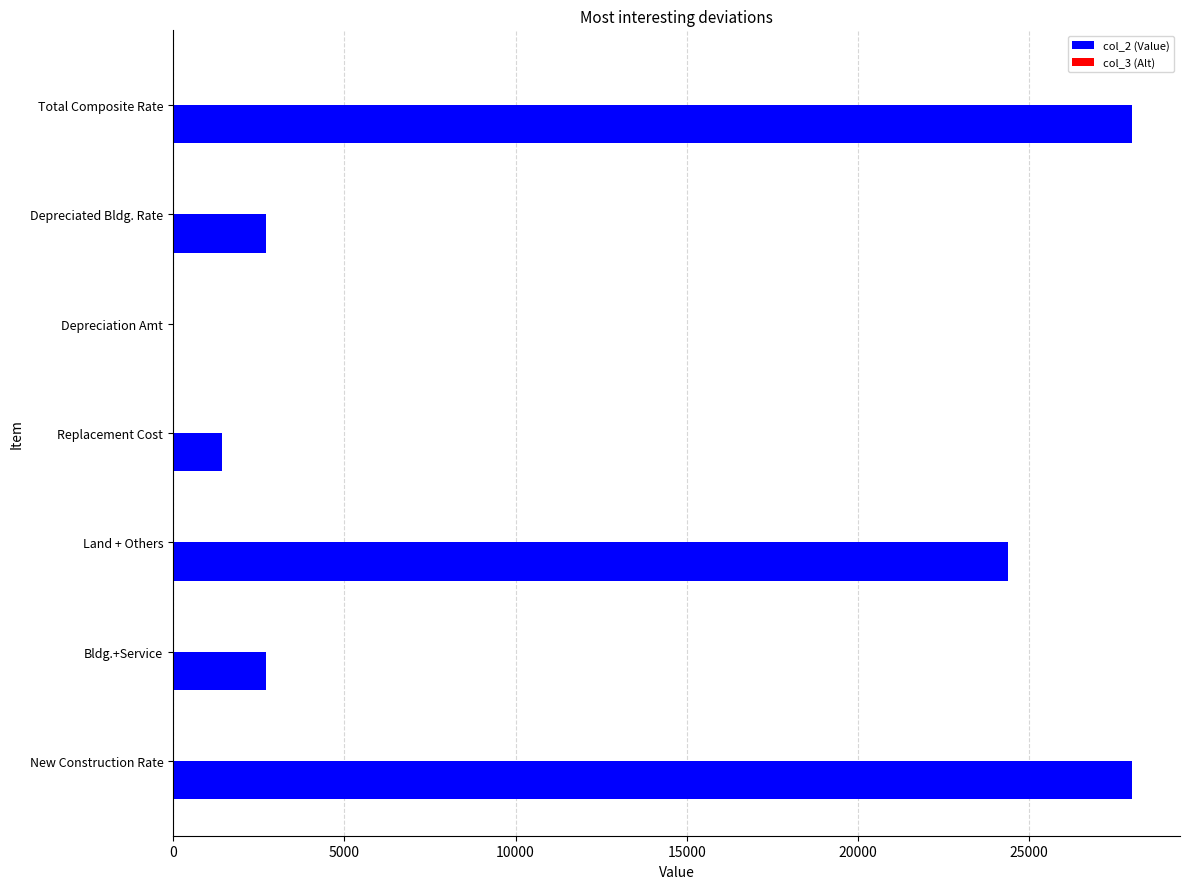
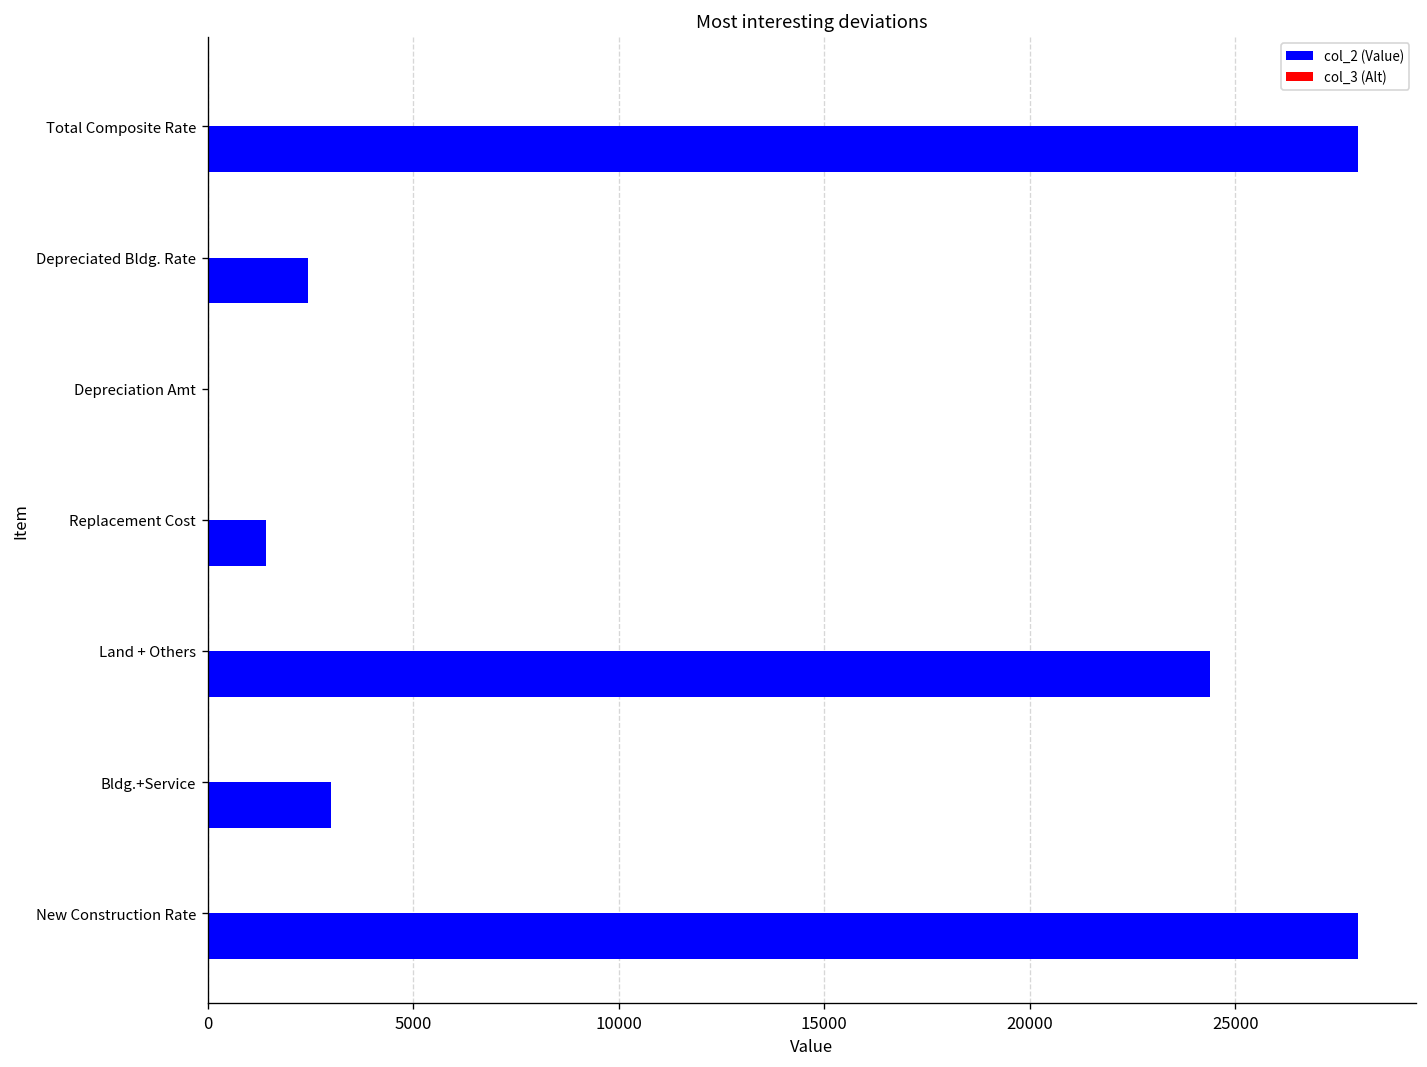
col_2 (Value), Depreciated Bldg. Rate: 2700 -> 2400
col_2 (Value), Bldg.+Service: 2700 -> 3000
